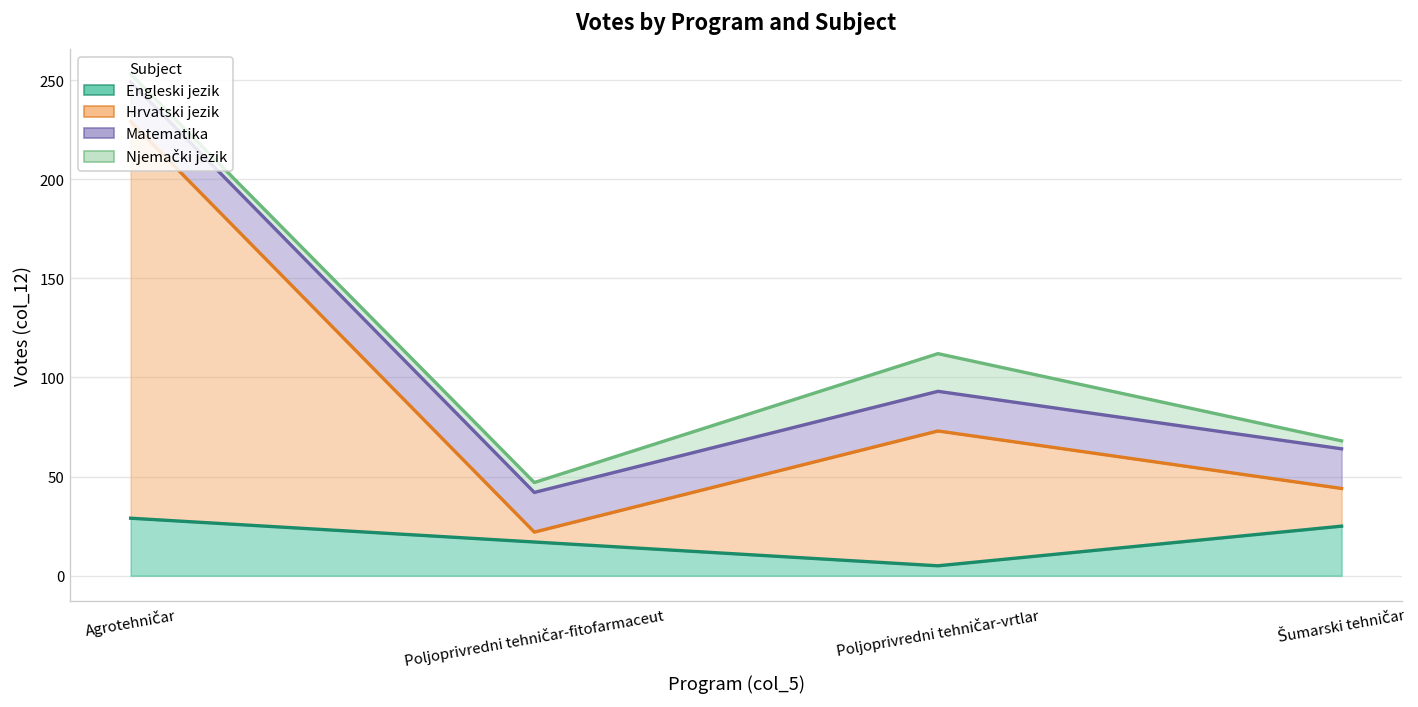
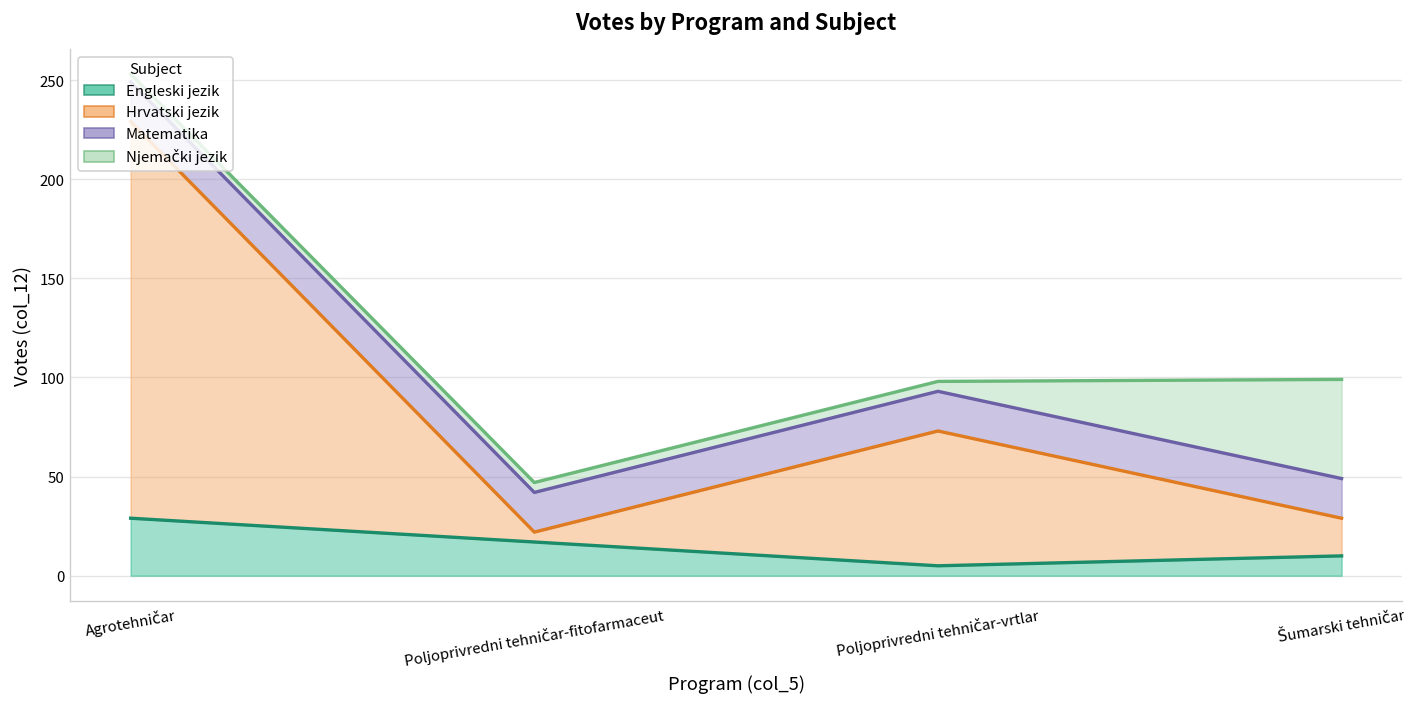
Njemački jezik, Poljoprivredni tehničar-vrtlar: 19 -> 5
Engleski jezik, Šumarski tehničar: 25 -> 10
Njemački jezik, Šumarski tehničar: 4 -> 50
